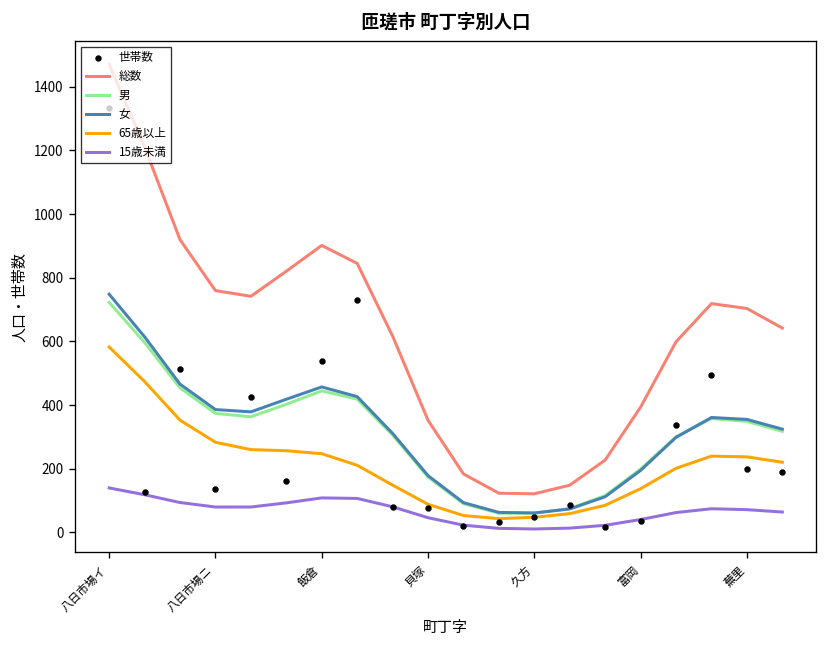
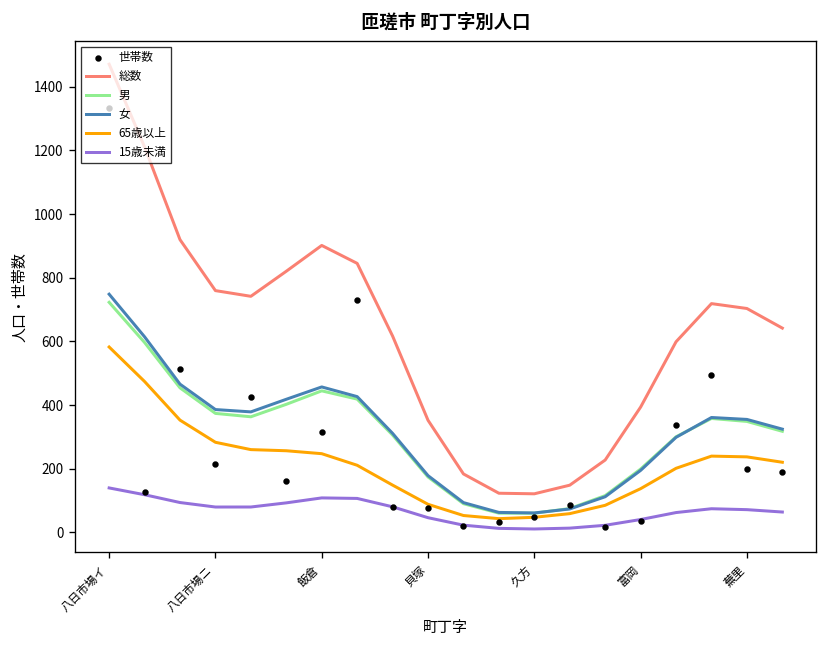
世帯数, 八日市場ニ: 140 -> 220
世帯数, 飯倉: 540 -> 320
